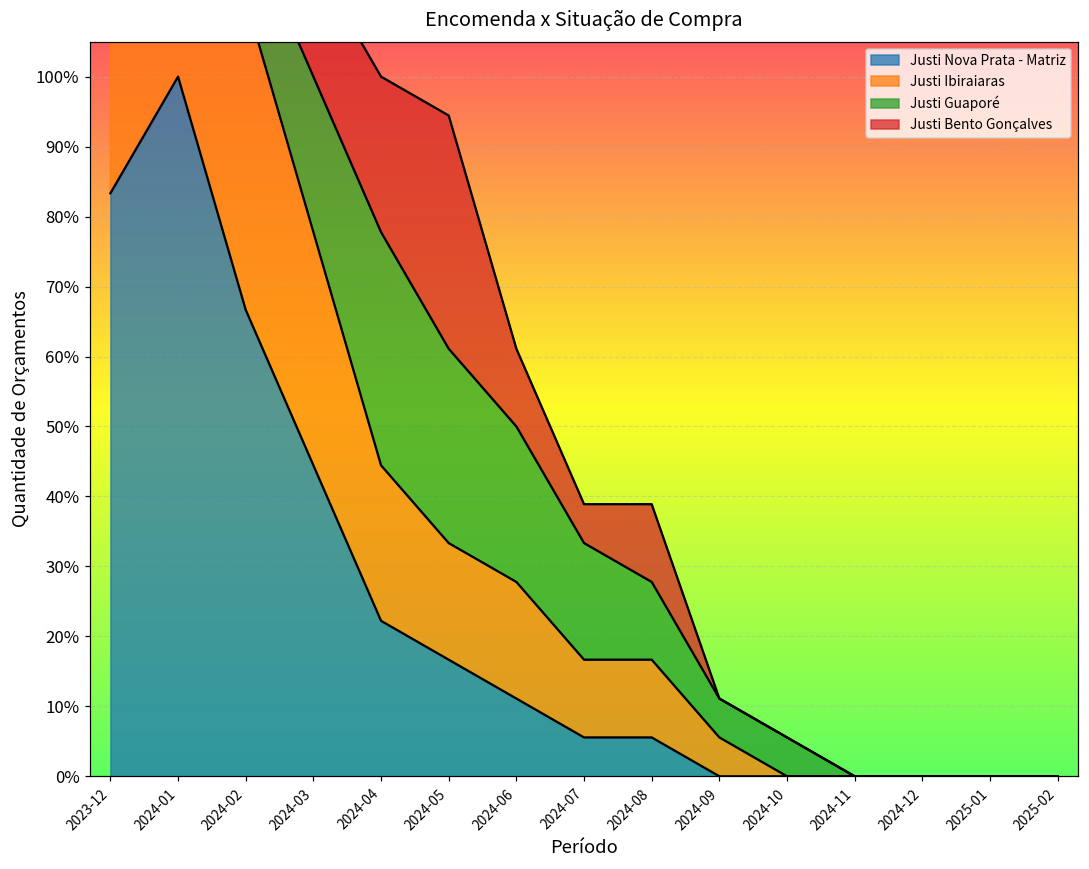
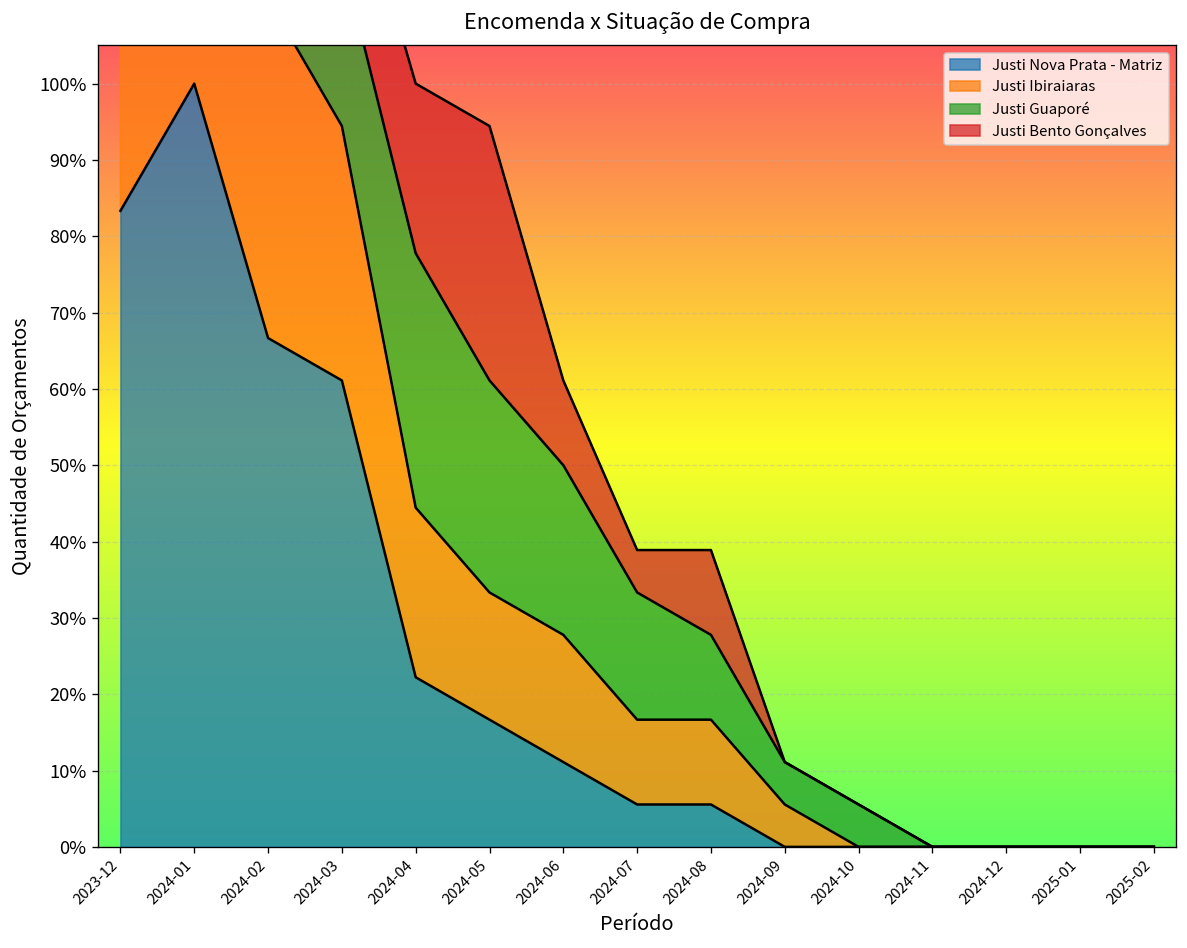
Justi Nova Prata - Matriz, 2024-03: 44% -> 61%
